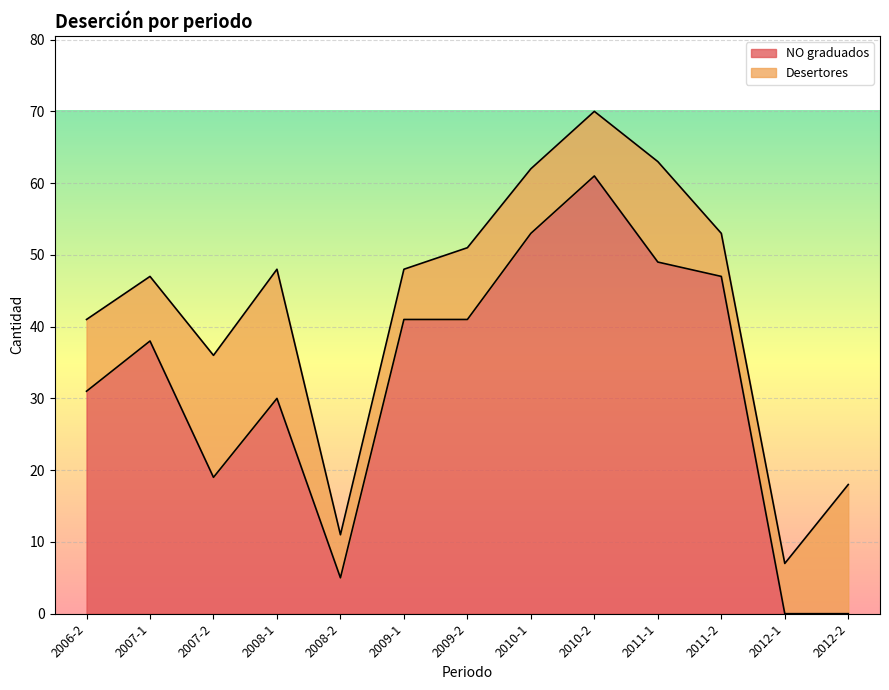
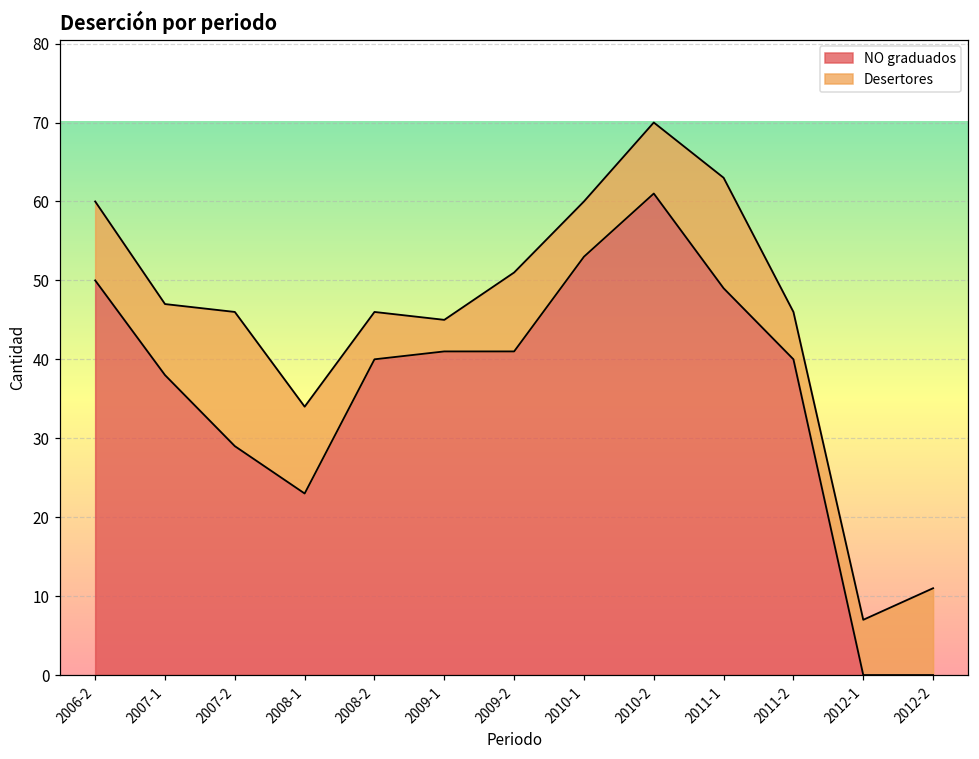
NO graduados, 2006-2: 31 -> 50
NO graduados, 2007-2: 19 -> 29
NO graduados, 2008-1: 30 -> 23
Desertores, 2008-1: 18 -> 11
NO graduados, 2008-2: 5 -> 40
Desertores, 2009-1: 7 -> 4
Desertores, 2010-1: 9 -> 7
NO graduados, 2011-2: 47 -> 40
Desertores, 2012-2: 18 -> 11
